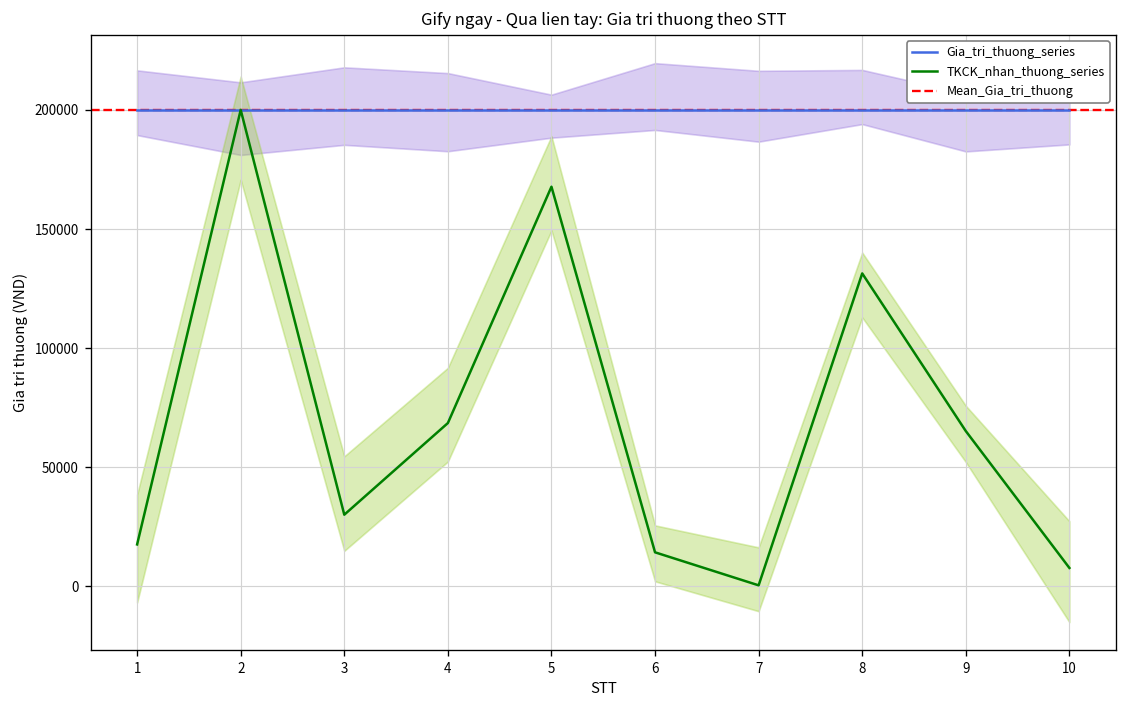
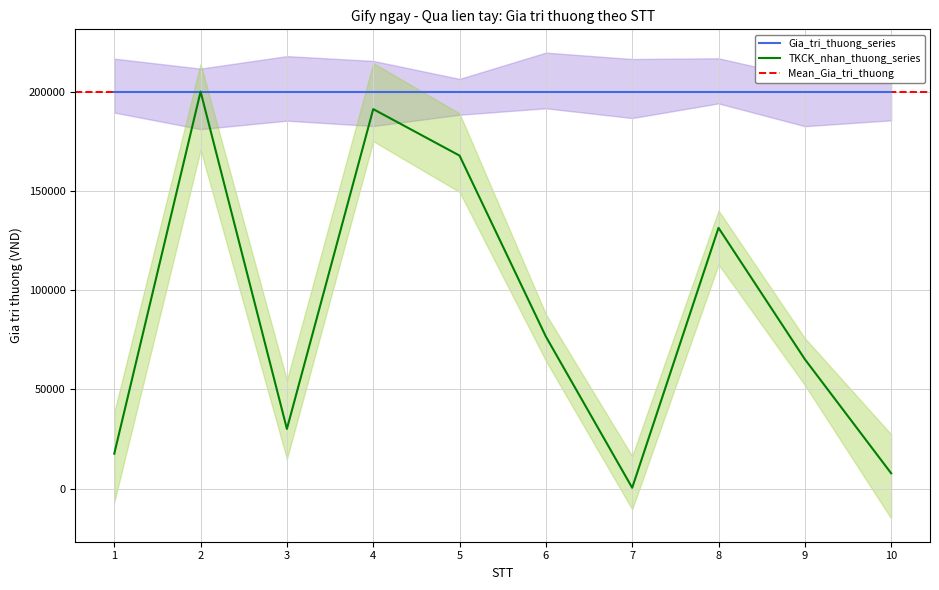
TKCK_nhan_thuong_series, 4: 69000 -> 191000
TKCK_nhan_thuong_series, 6: 14000 -> 77000
